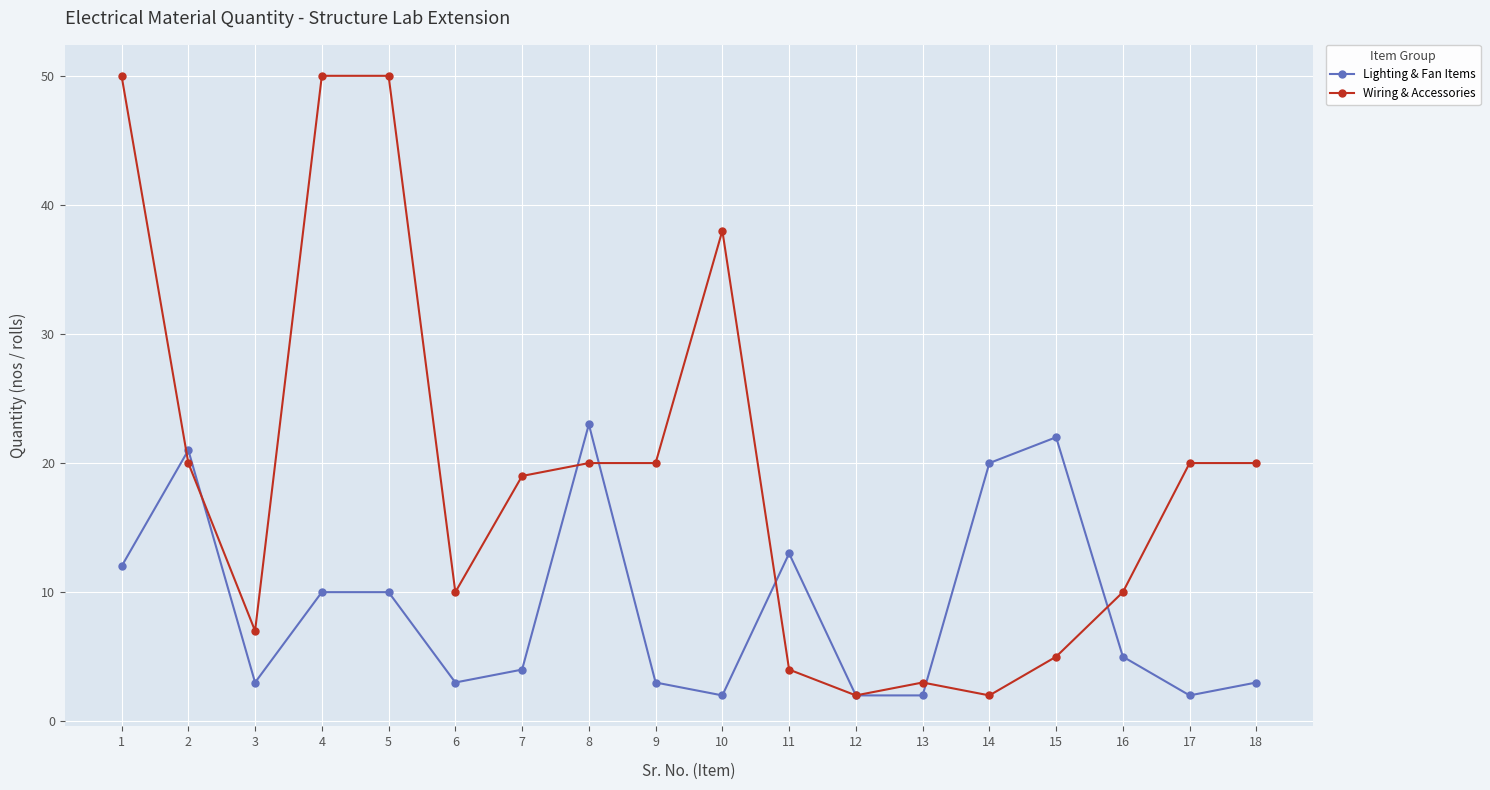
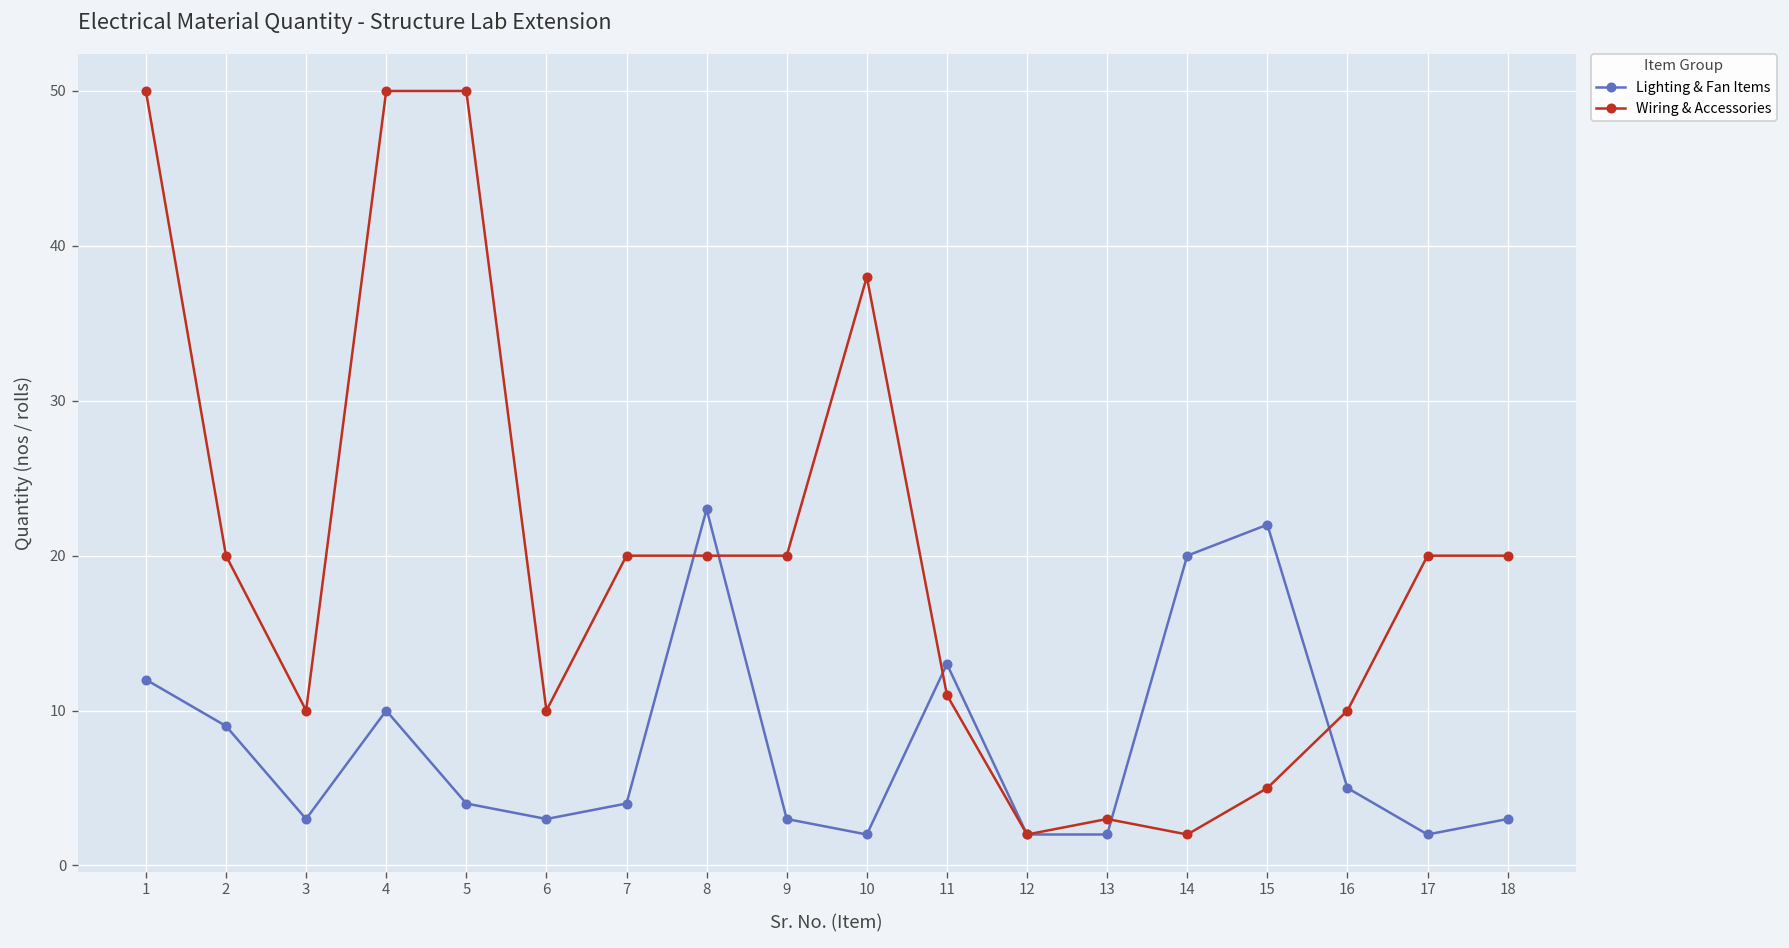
Lighting & Fan Items, 2: 21 -> 9
Wiring & Accessories, 3: 7 -> 10
Lighting & Fan Items, 5: 10 -> 4
Wiring & Accessories, 7: 19 -> 20
Wiring & Accessories, 11: 4 -> 11
